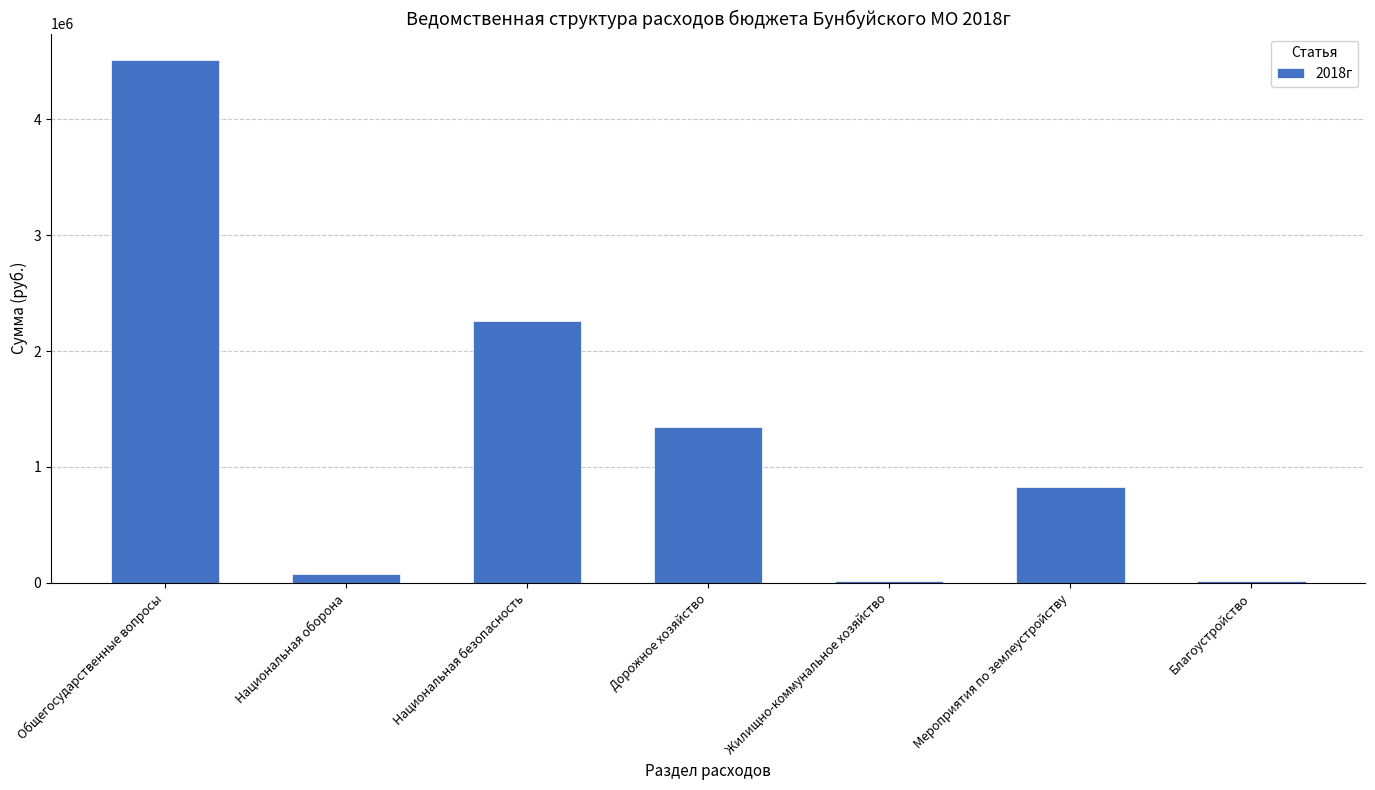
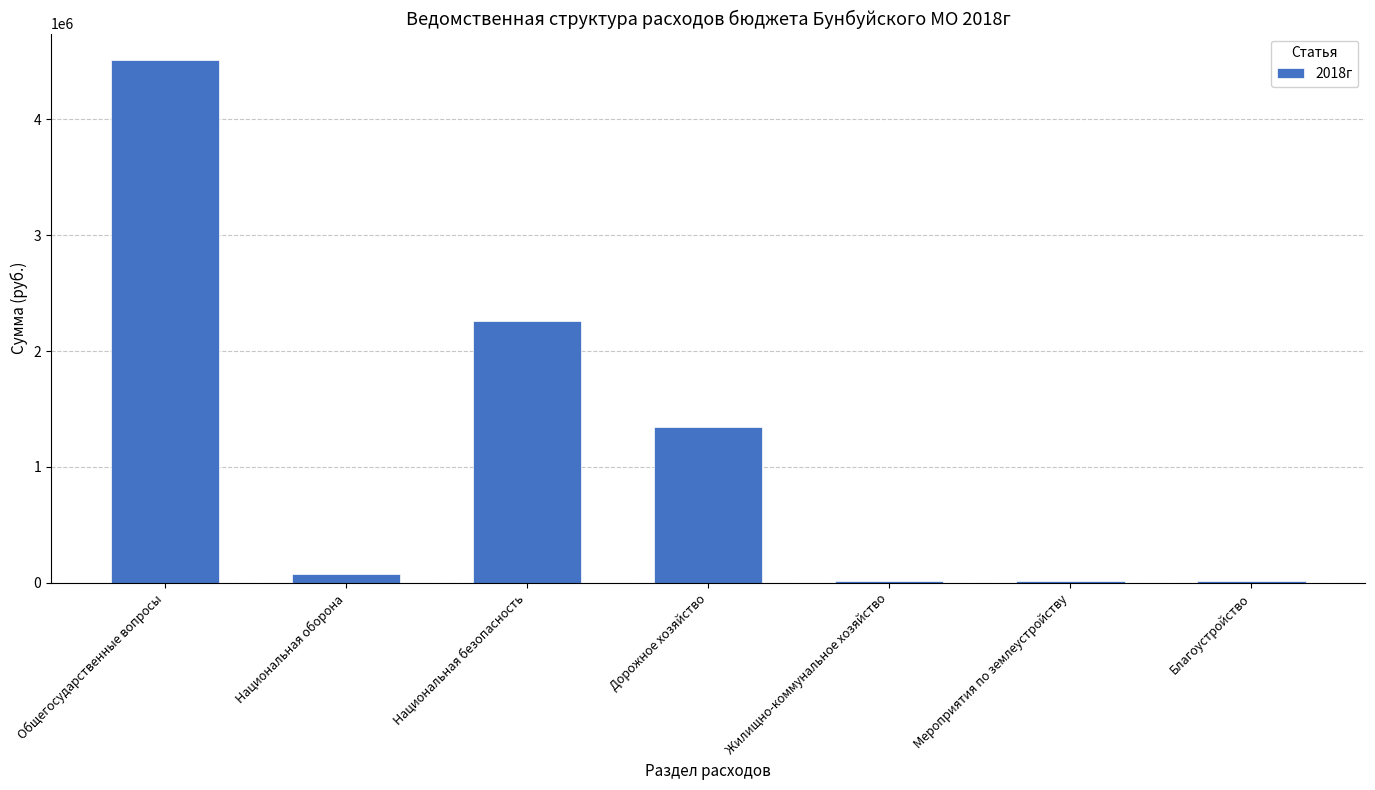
Мероприятия по землеустройству: 830000 -> 20000
